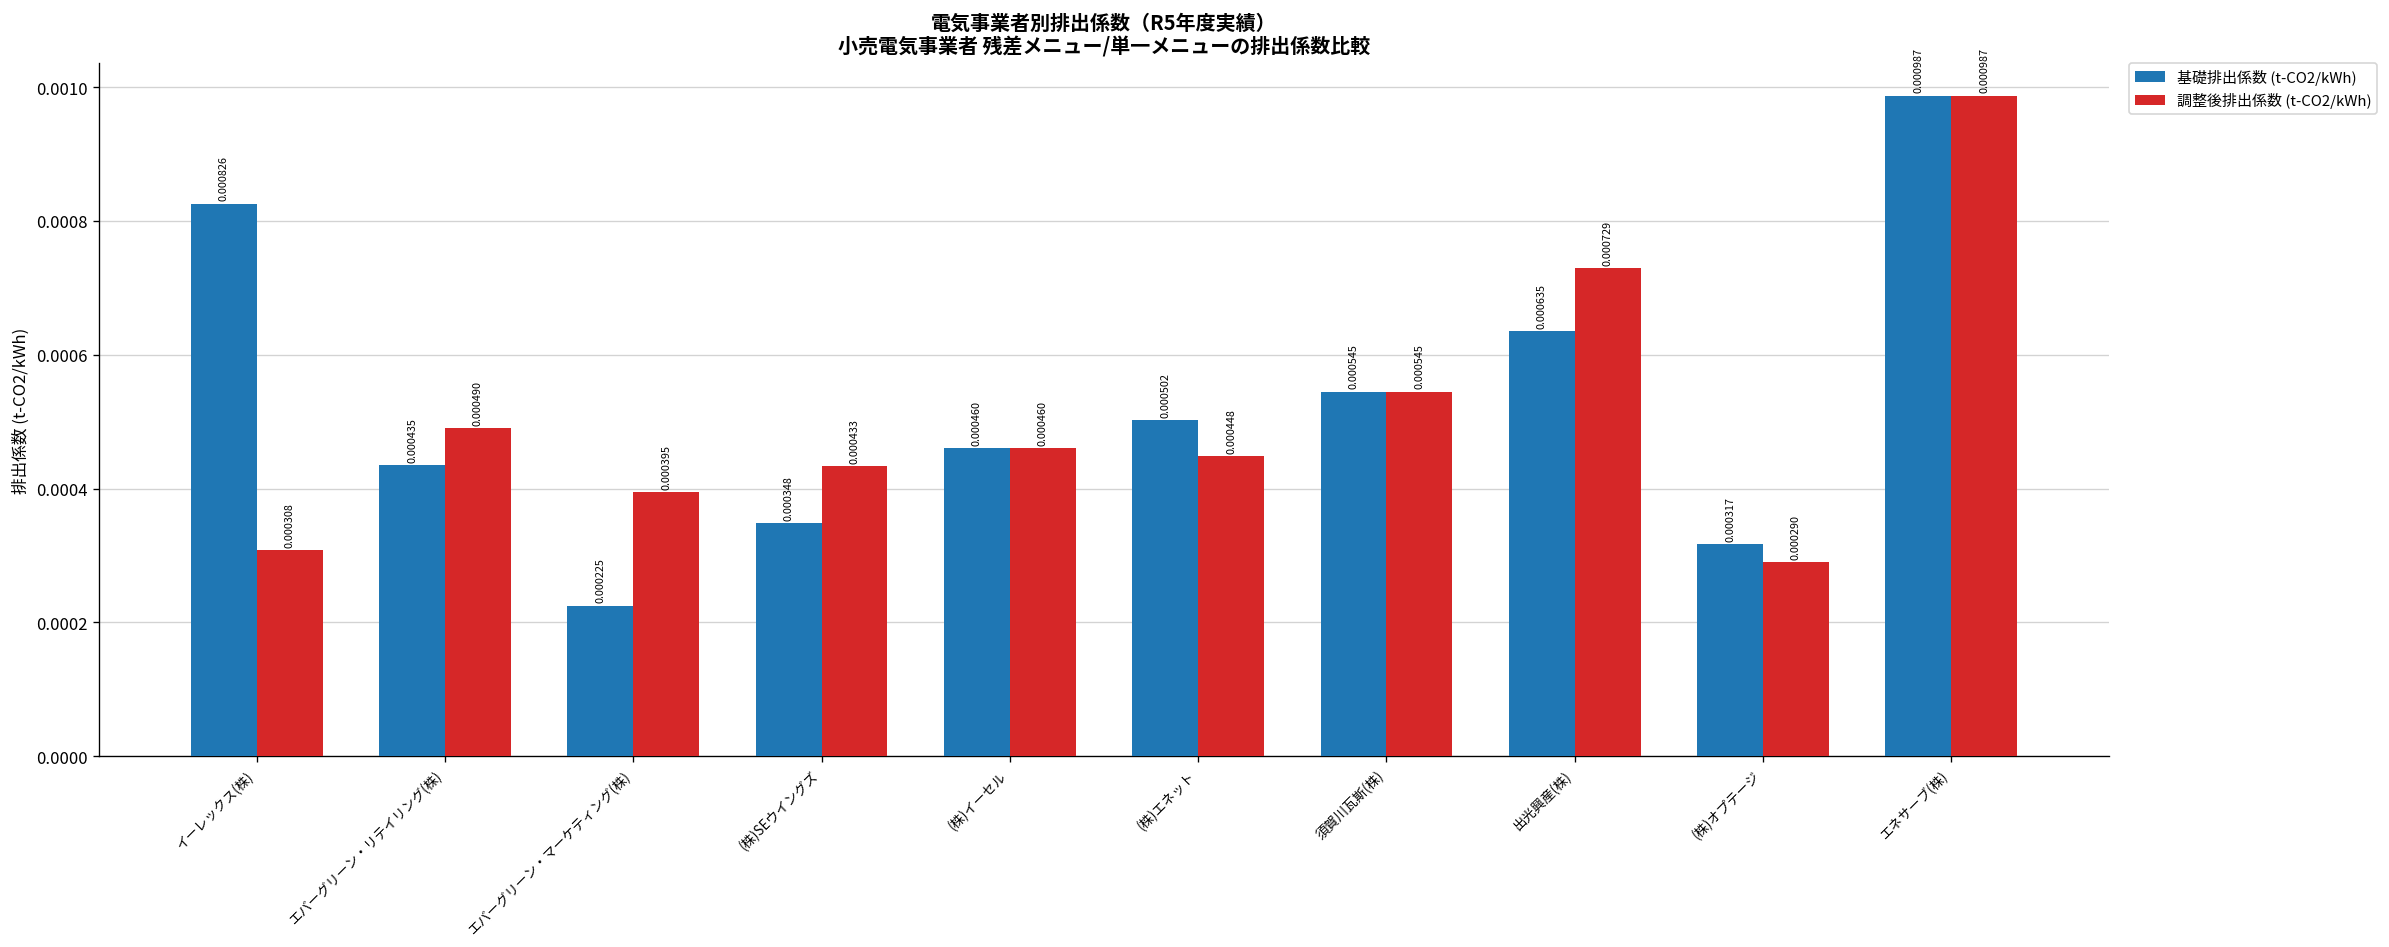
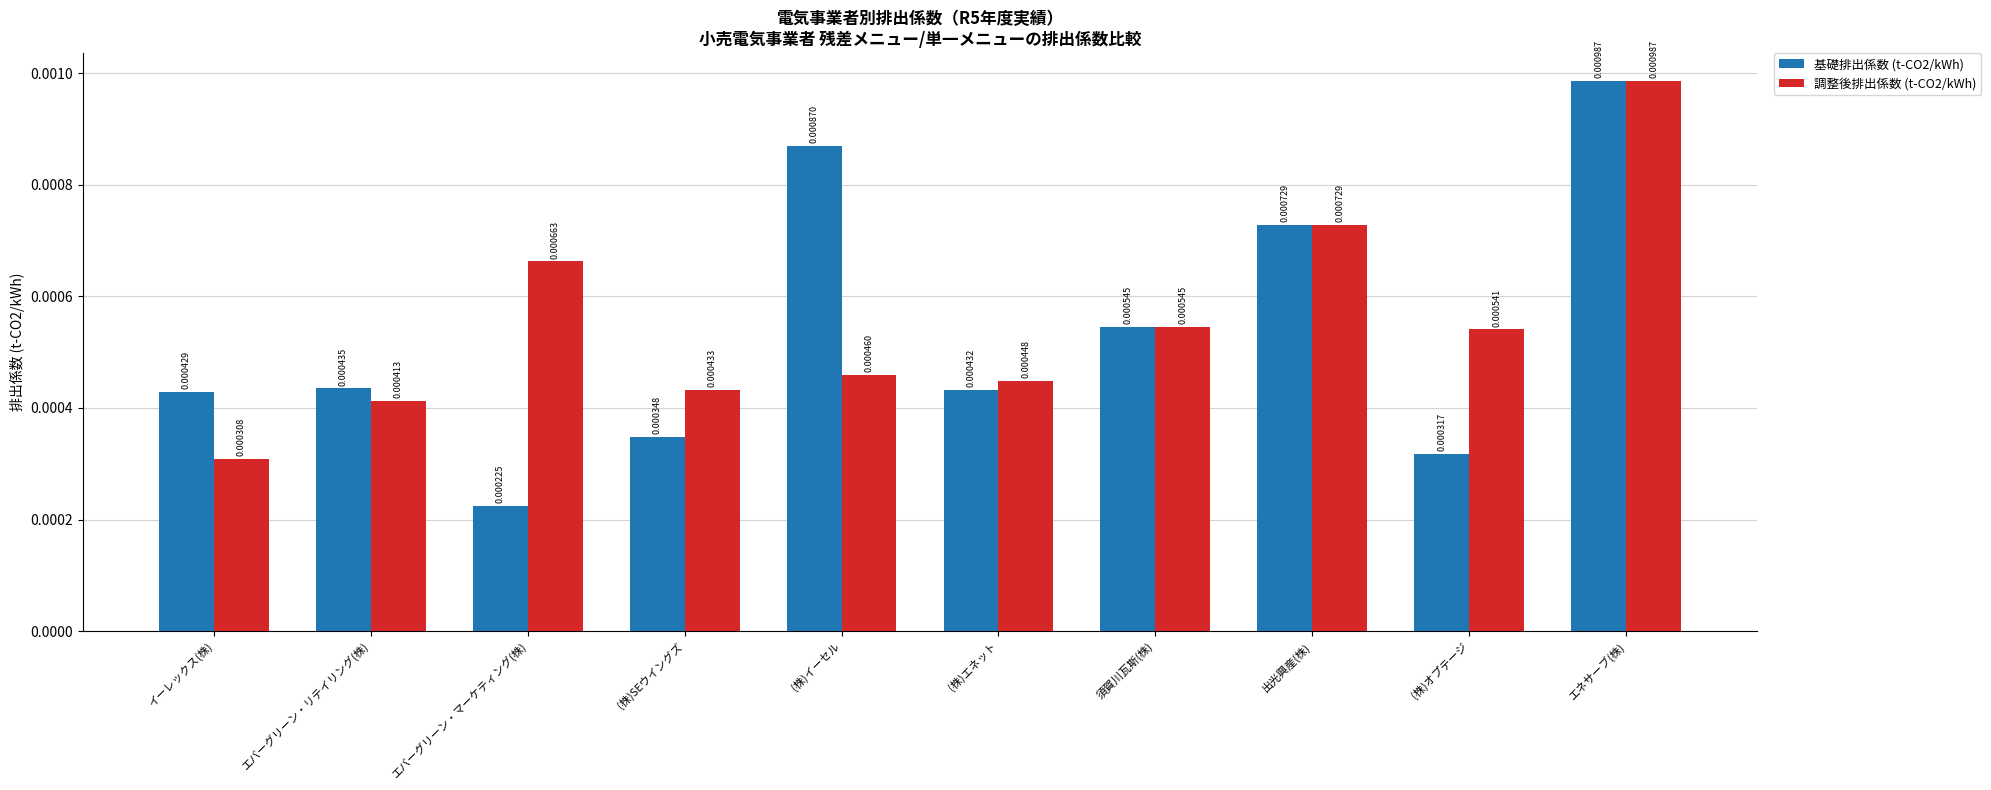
基礎排出係数 (t-CO2/kWh), イーレックス(株): 0.000826 -> 0.000429
調整後排出係数 (t-CO2/kWh), エバーグリーン・リテイリング(株): 0.000490 -> 0.000413
調整後排出係数 (t-CO2/kWh), エバーグリーン・マーケティング(株): 0.000395 -> 0.000663
基礎排出係数 (t-CO2/kWh), (株)イーセル: 0.000460 -> 0.000870
基礎排出係数 (t-CO2/kWh), (株)エネット: 0.000502 -> 0.000432
基礎排出係数 (t-CO2/kWh), 出光興産(株): 0.000635 -> 0.000729
調整後排出係数 (t-CO2/kWh), (株)オプテージ: 0.000290 -> 0.000541
